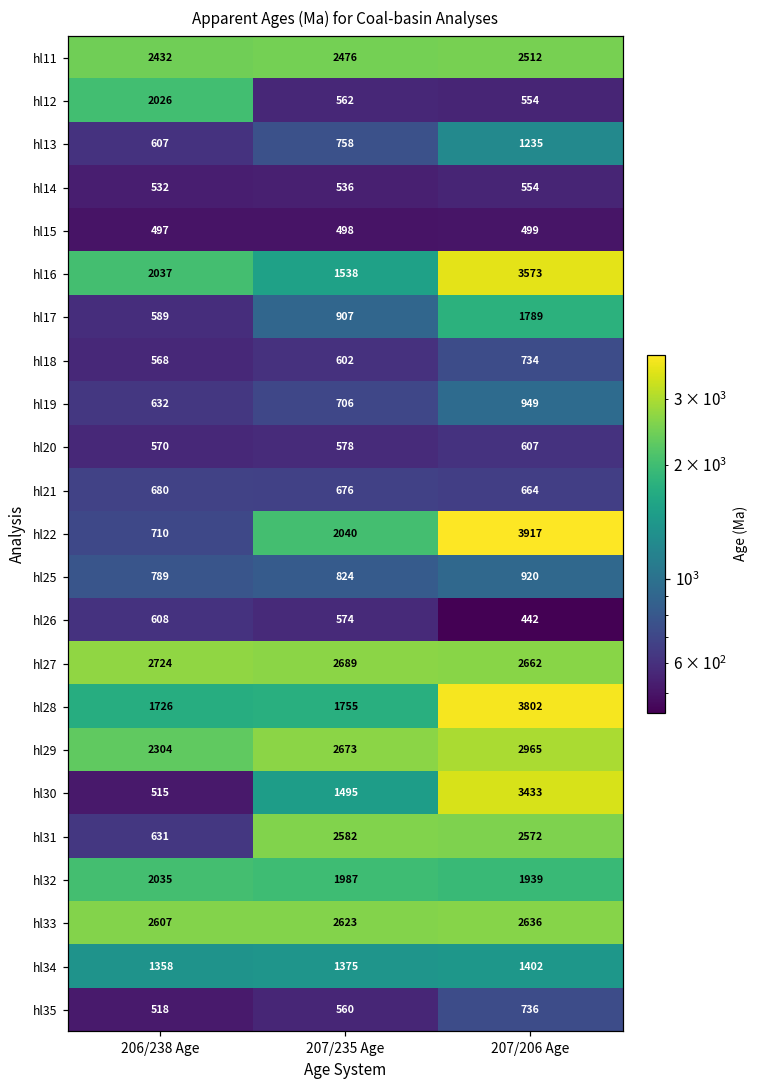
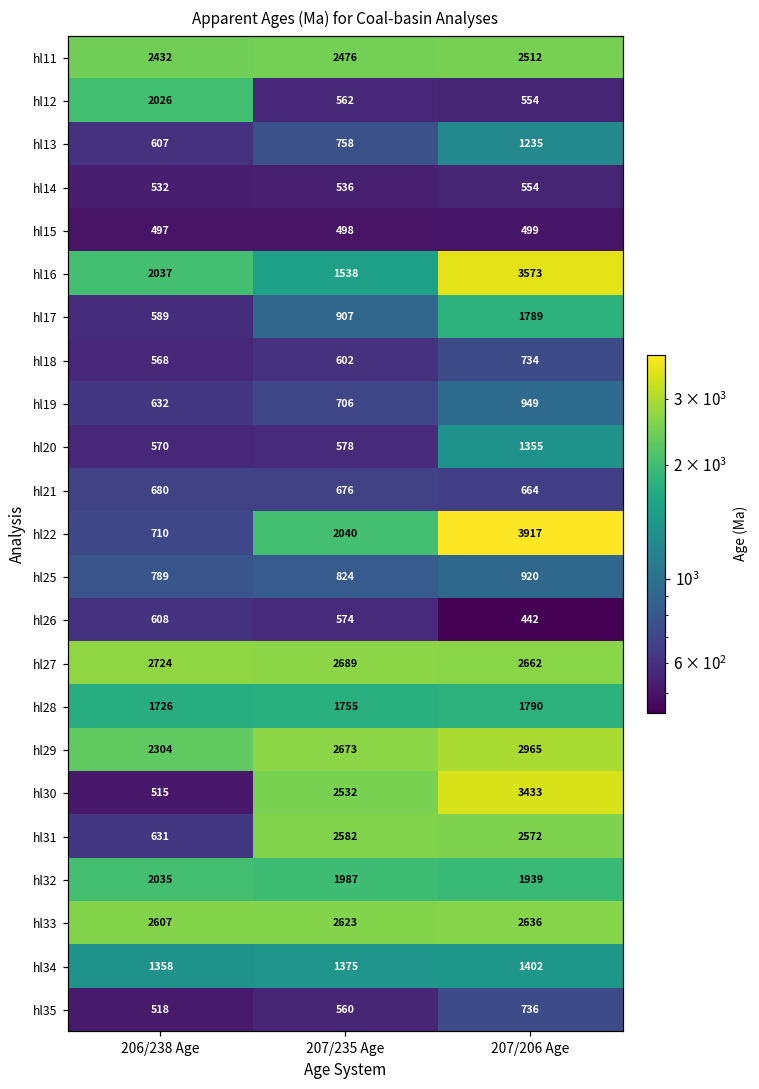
hl20, 207/206 Age: 607 -> 1355
hl28, 207/206 Age: 3802 -> 1790
hl30, 207/235 Age: 1495 -> 2532
